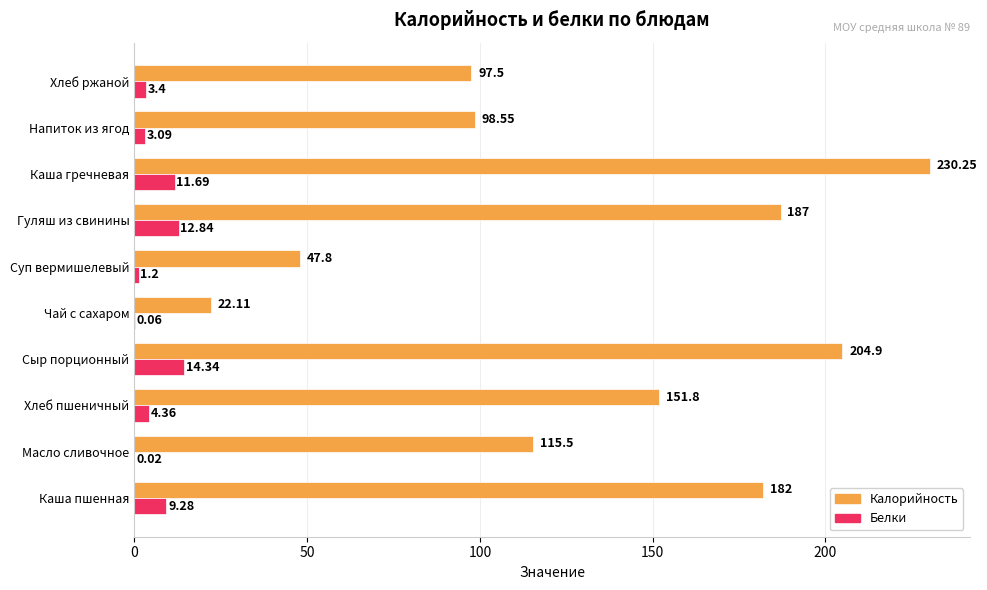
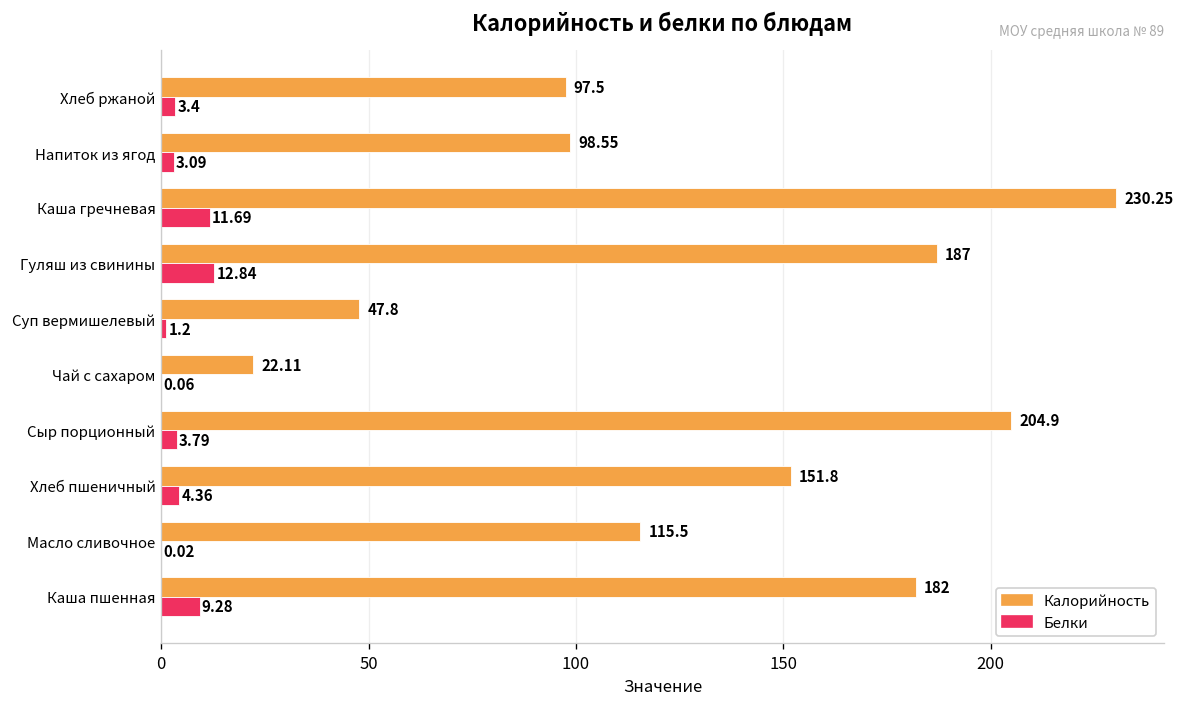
Белки, Сыр порционный: 14.34 -> 3.79
